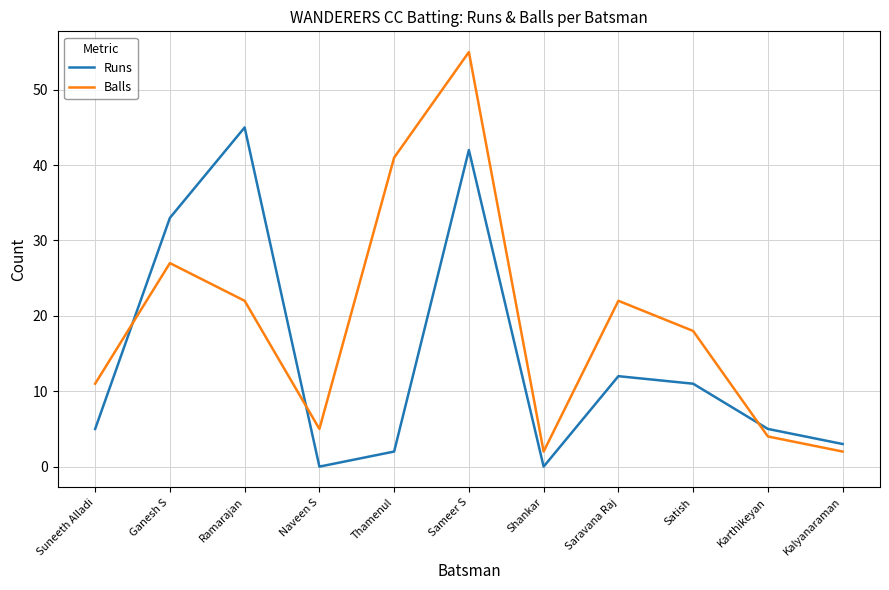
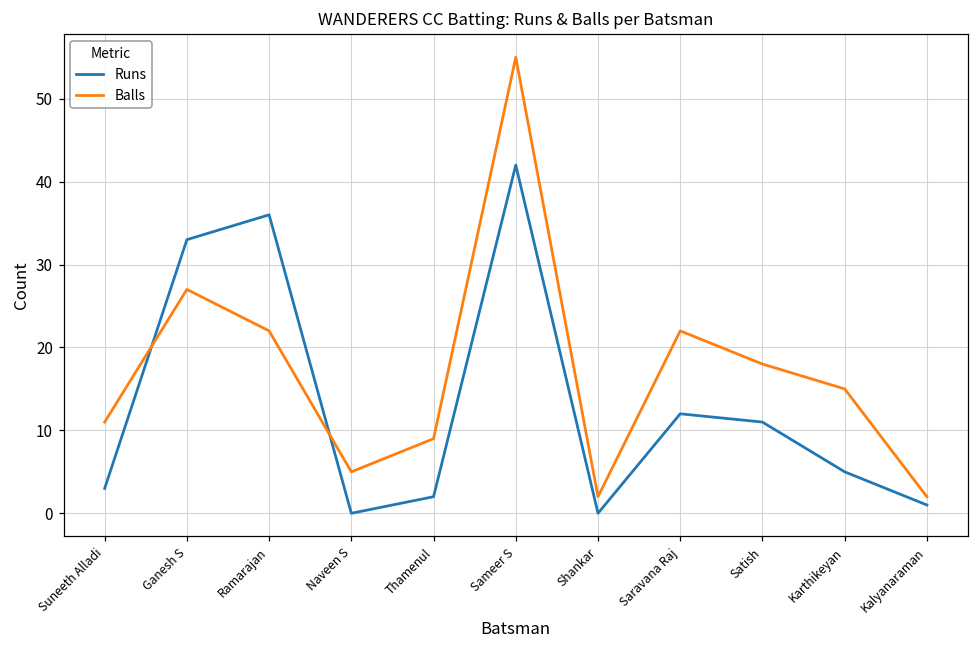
Runs, Suneeth Alladi: 5 -> 3
Runs, Ramarajan: 45 -> 36
Balls, Thamenul: 41 -> 9
Balls, Karthikeyan: 4 -> 15
Runs, Kalyanaraman: 3 -> 1
